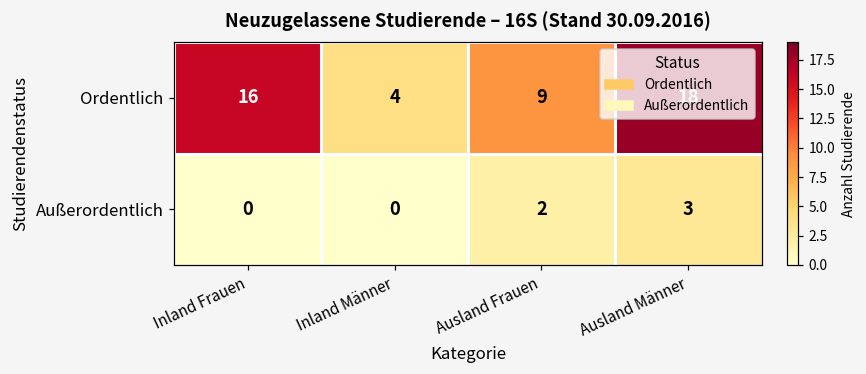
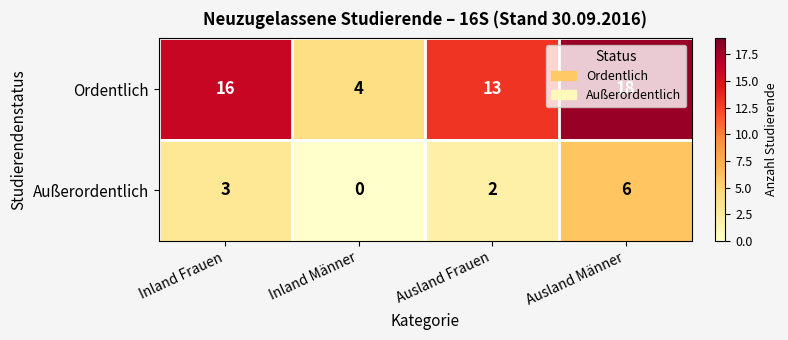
Ordentlich, Ausland Frauen: 9 -> 13
Außerordentlich, Inland Frauen: 0 -> 3
Außerordentlich, Ausland Männer: 3 -> 6
